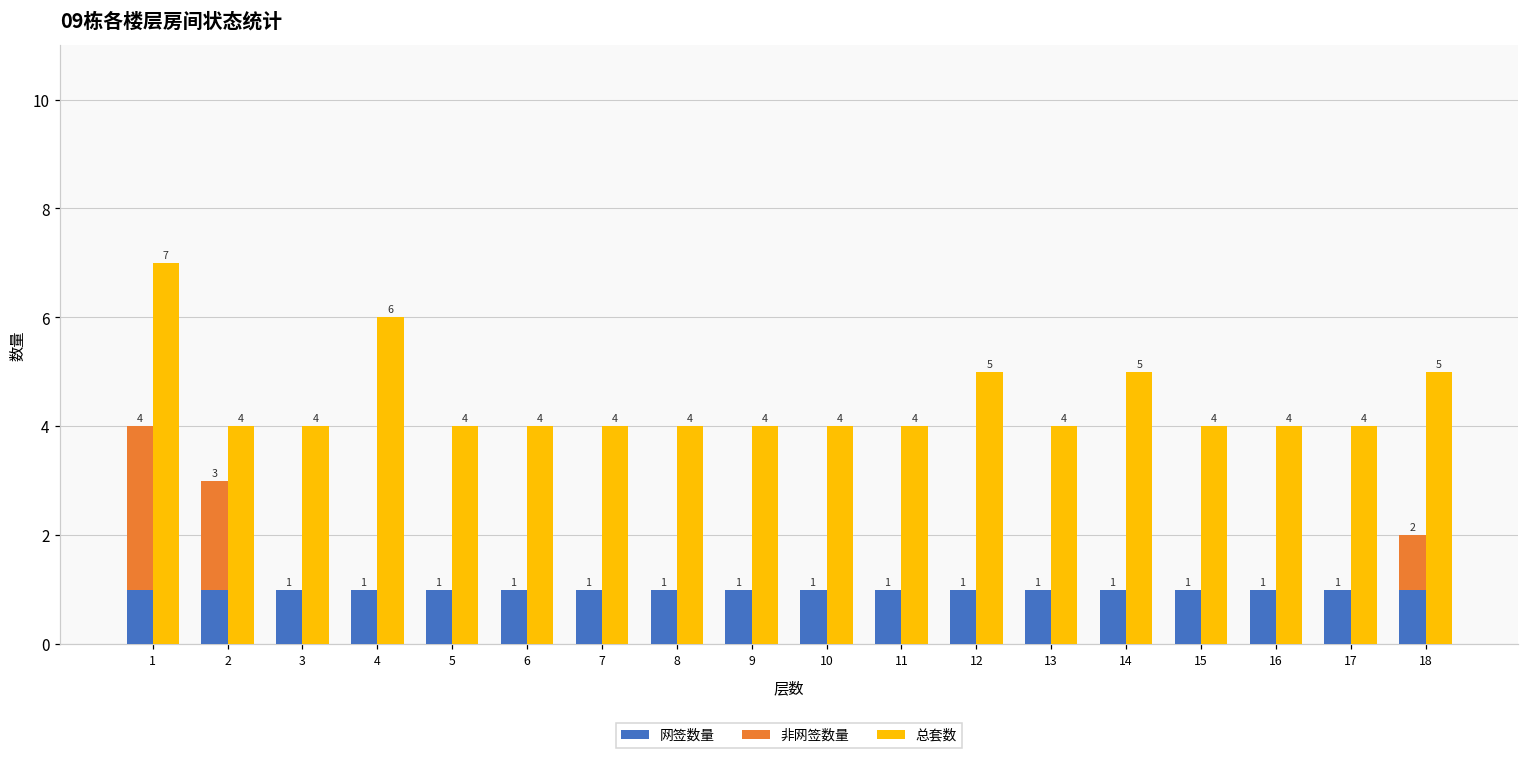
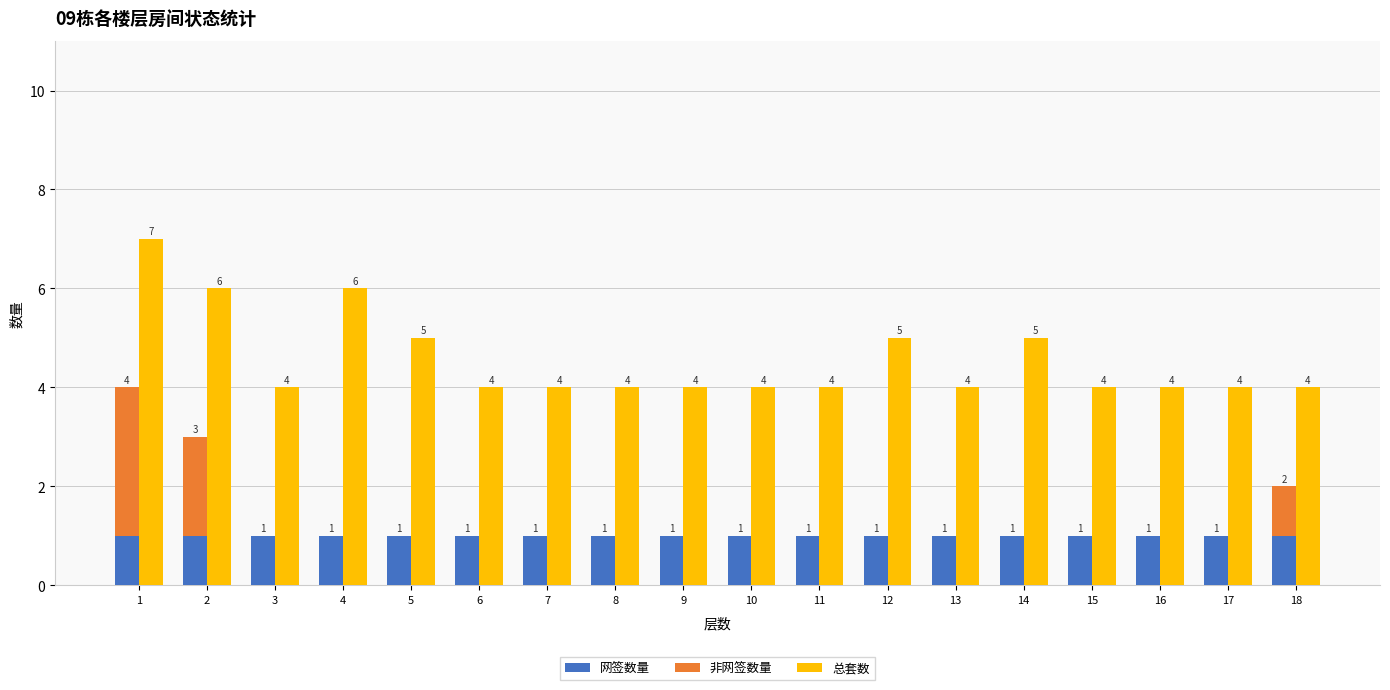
总套数, 2: 4 -> 6
总套数, 5: 4 -> 5
总套数, 18: 5 -> 4
